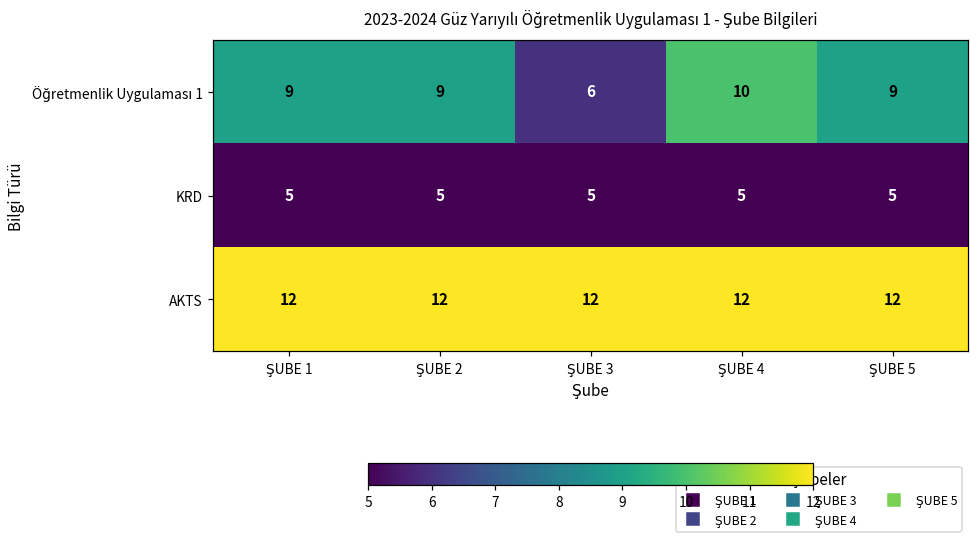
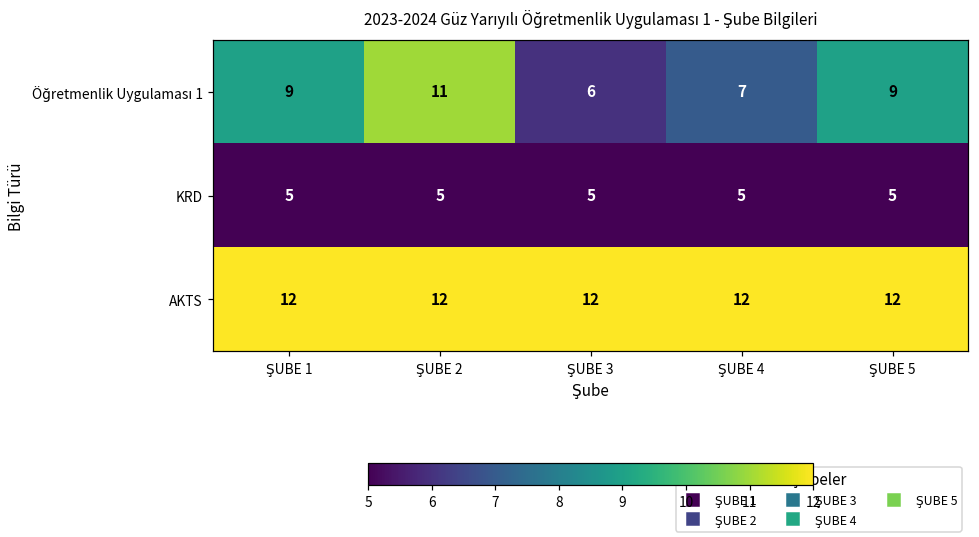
Öğretmenlik Uygulaması 1, ŞUBE 2: 9 -> 11
Öğretmenlik Uygulaması 1, ŞUBE 4: 10 -> 7
